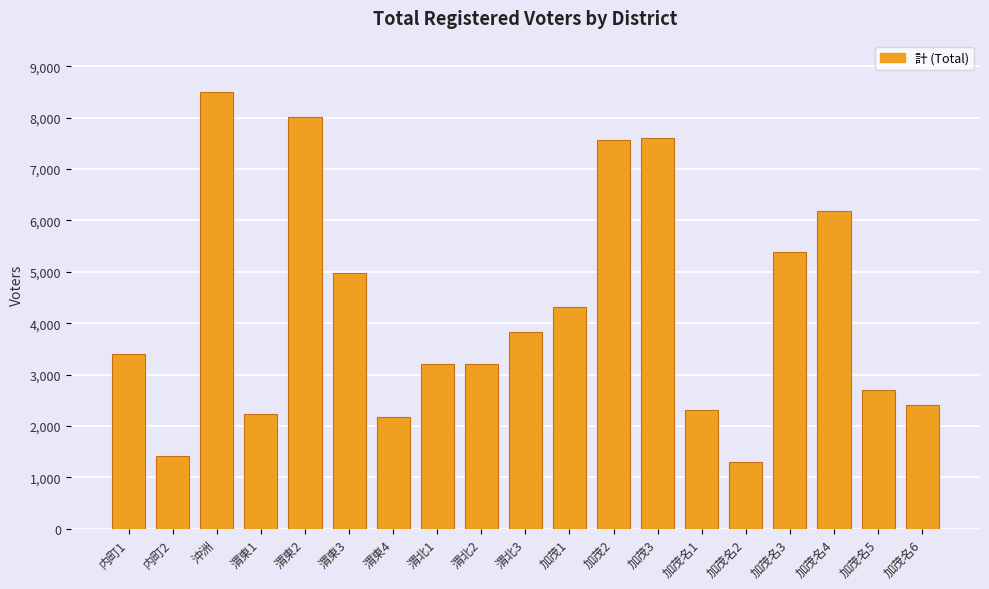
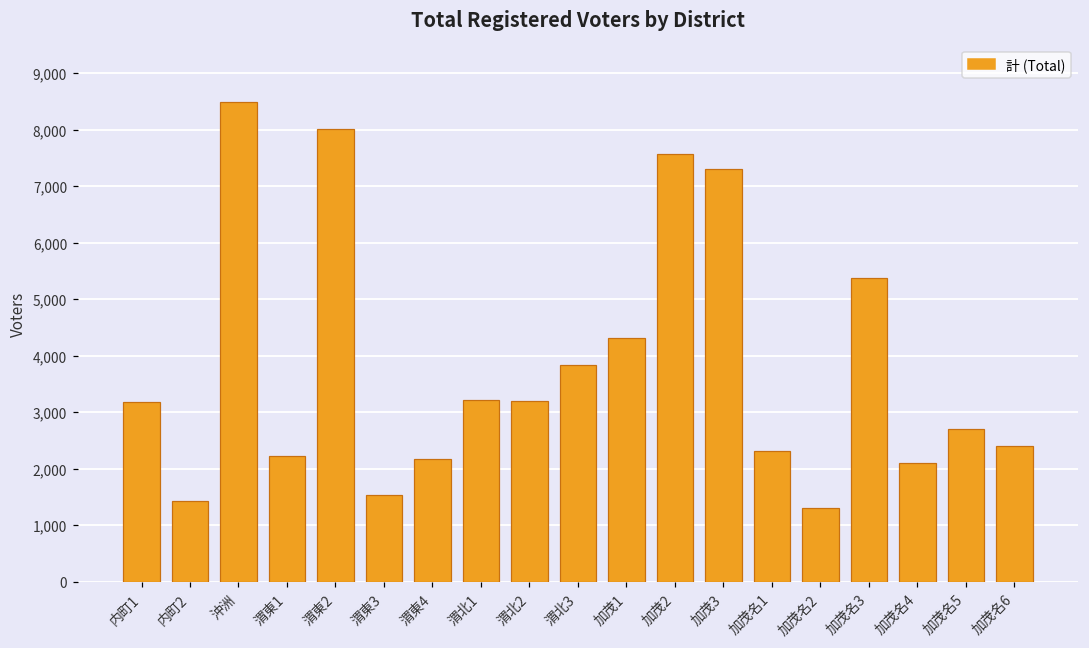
内町1: 3,400 -> 3,200
渭東3: 5,000 -> 1,500
加茂3: 7,600 -> 7,300
加茂名4: 6,200 -> 2,100
